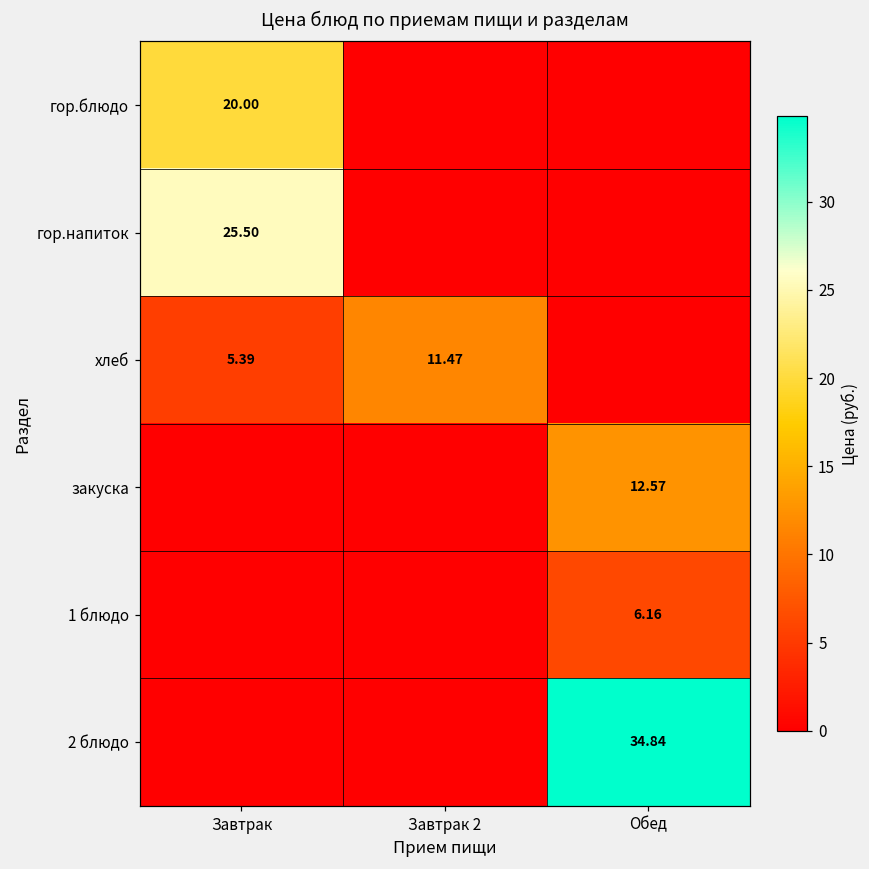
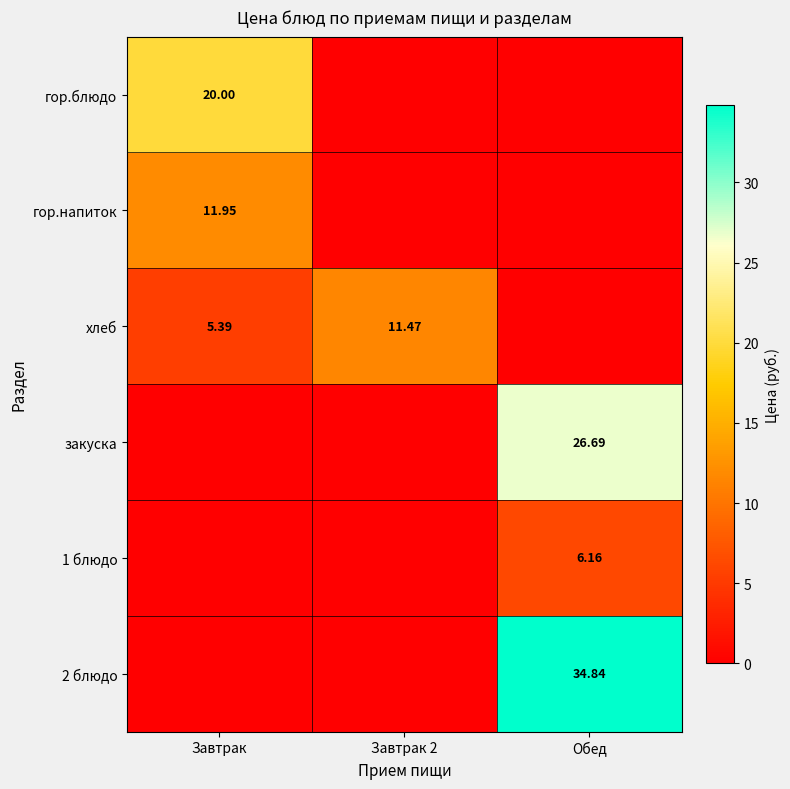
гор.напиток, Завтрак: 25.50 -> 11.95
закуска, Обед: 12.57 -> 26.69
